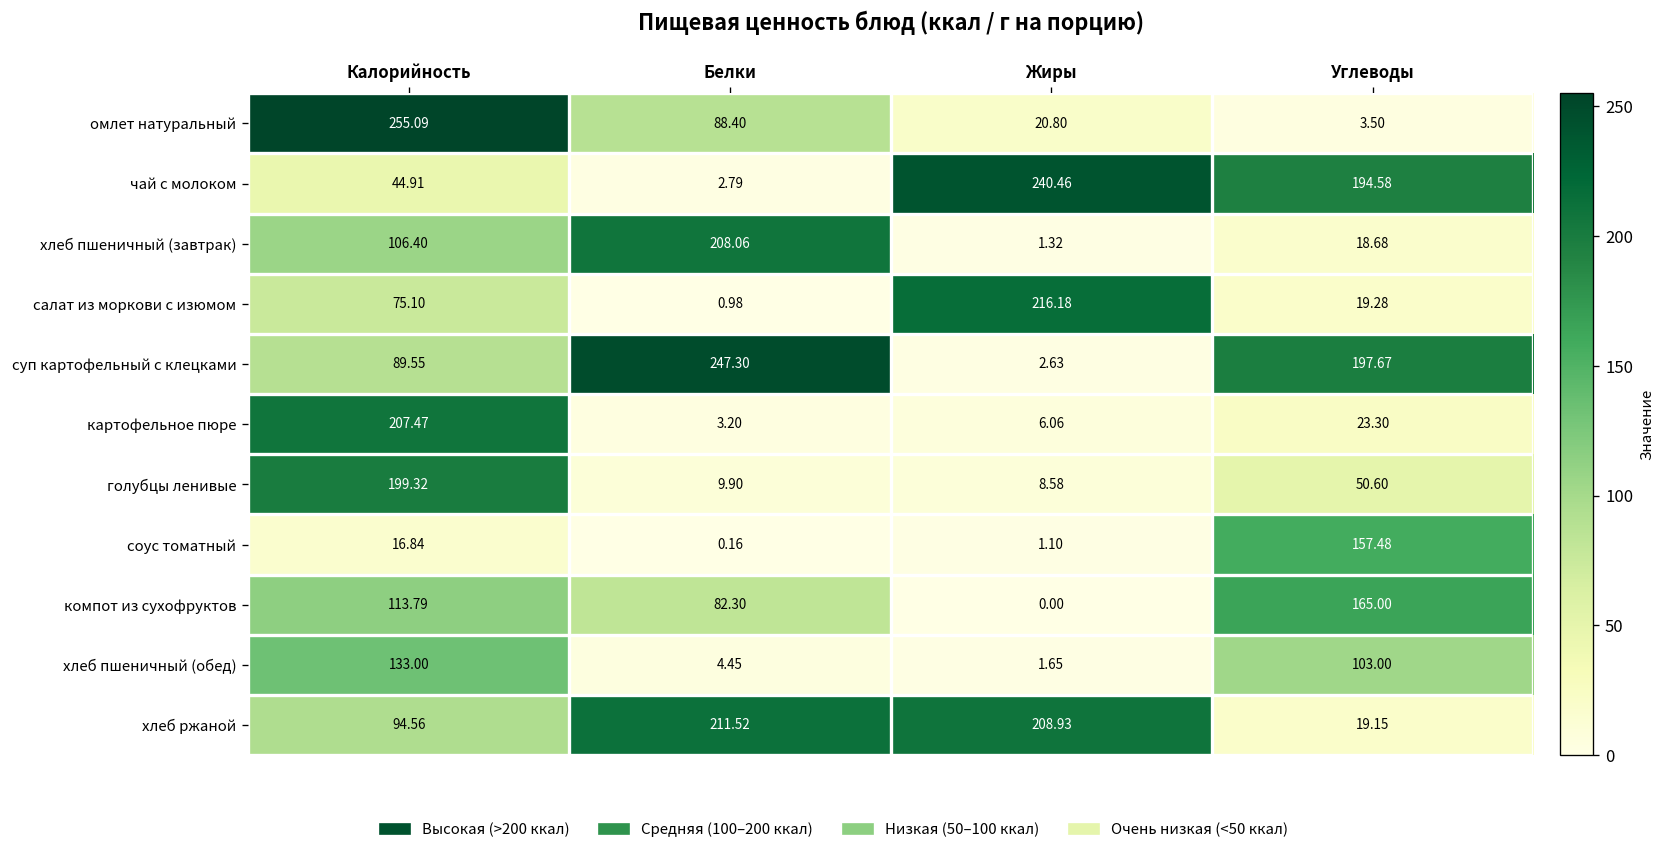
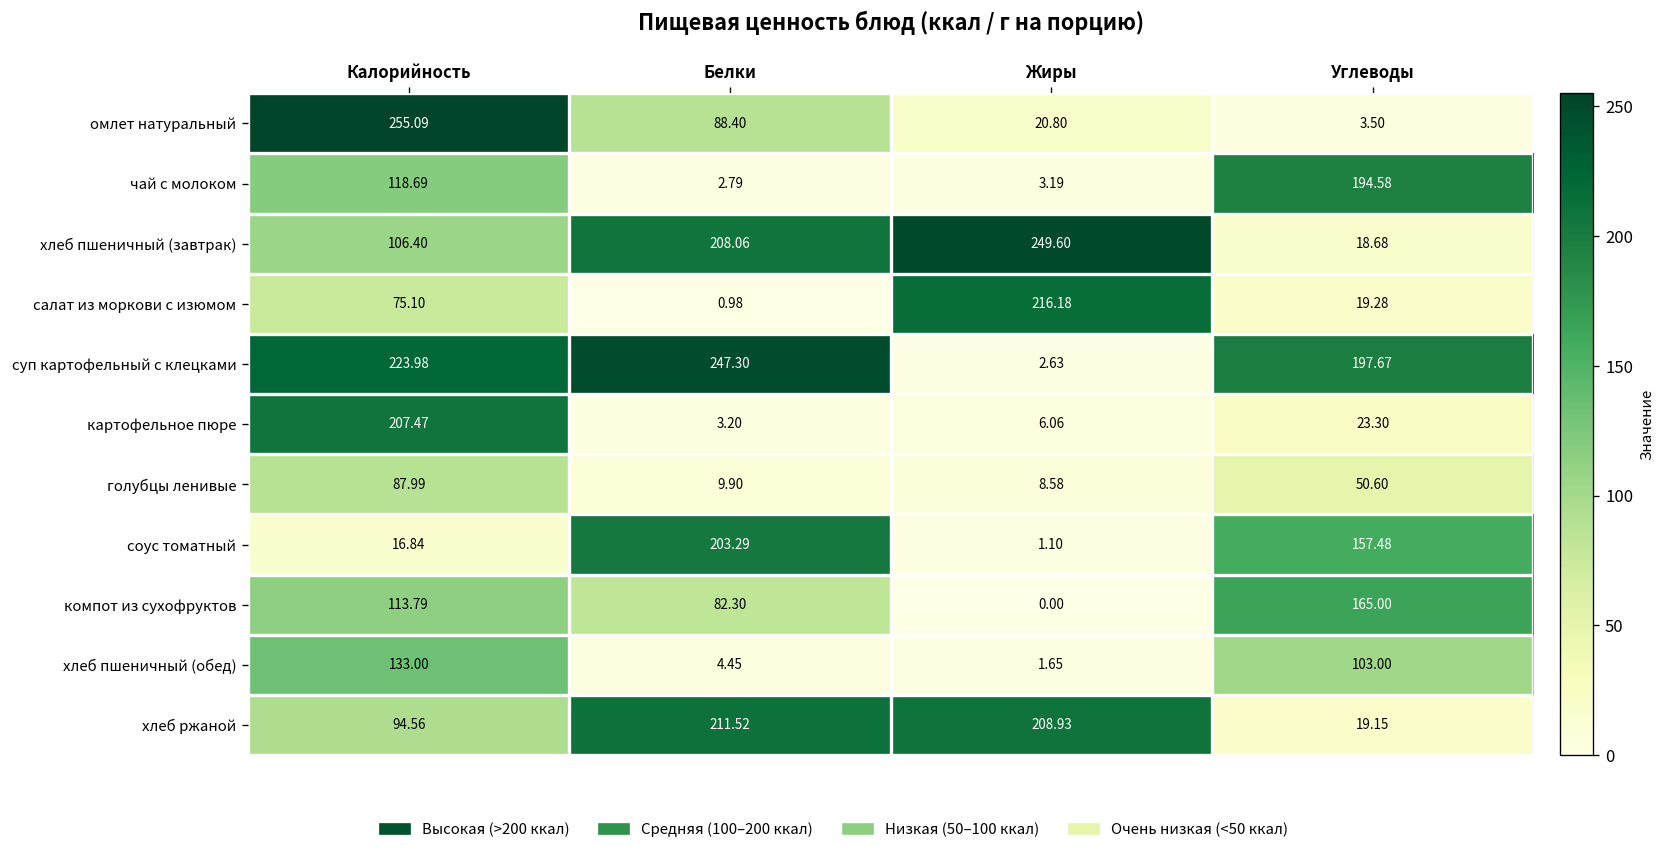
чай с молоком, Калорийность: 44.91 -> 118.69
чай с молоком, Жиры: 240.46 -> 3.19
хлеб пшеничный (завтрак), Жиры: 1.32 -> 249.60
суп картофельный с клецками, Калорийность: 89.55 -> 223.98
голубцы ленивые, Калорийность: 199.32 -> 87.99
соус томатный, Белки: 0.16 -> 203.29
